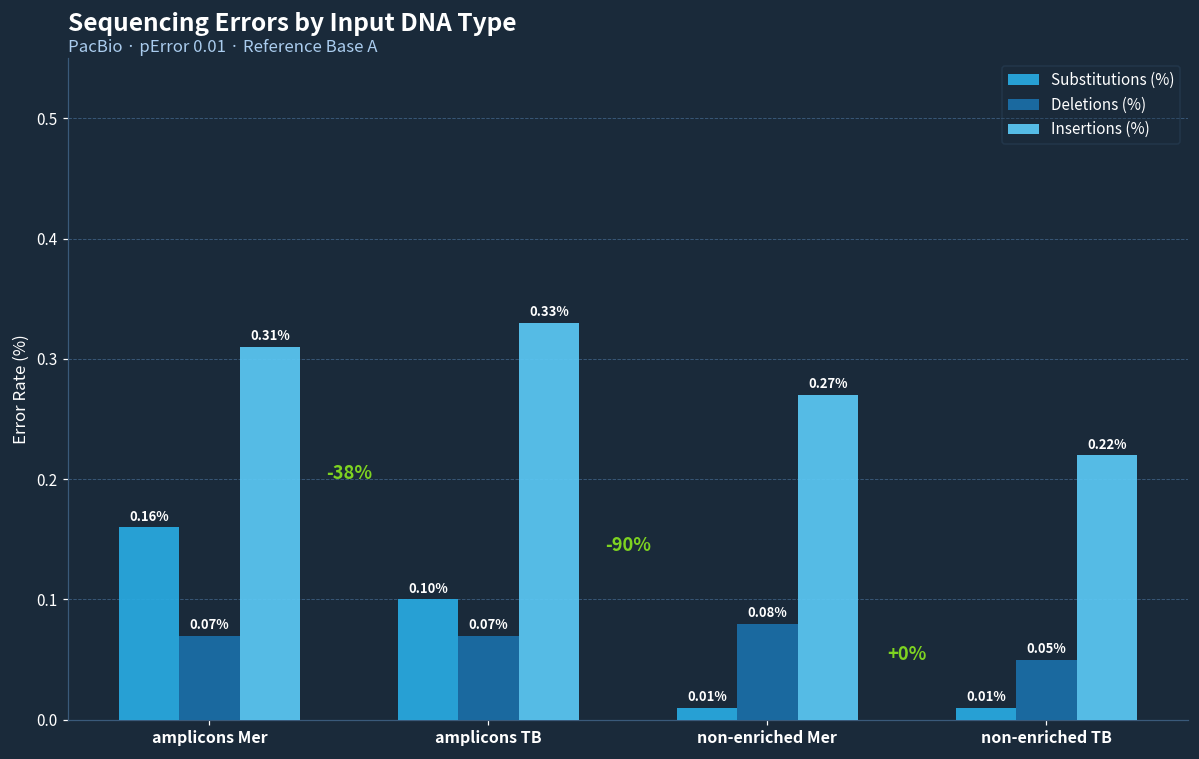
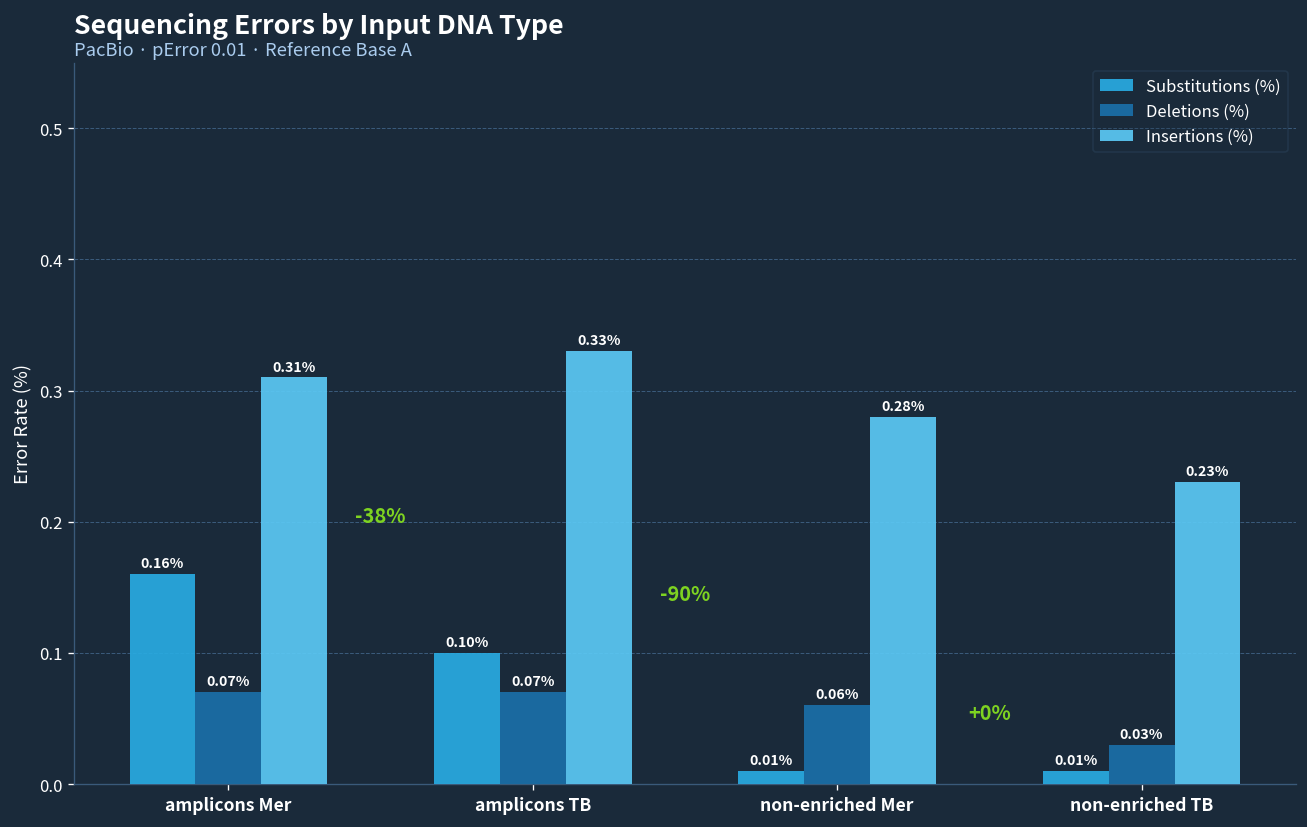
Deletions (%), non-enriched Mer: 0.08% -> 0.06%
Insertions (%), non-enriched Mer: 0.27% -> 0.28%
Deletions (%), non-enriched TB: 0.05% -> 0.03%
Insertions (%), non-enriched TB: 0.22% -> 0.23%
